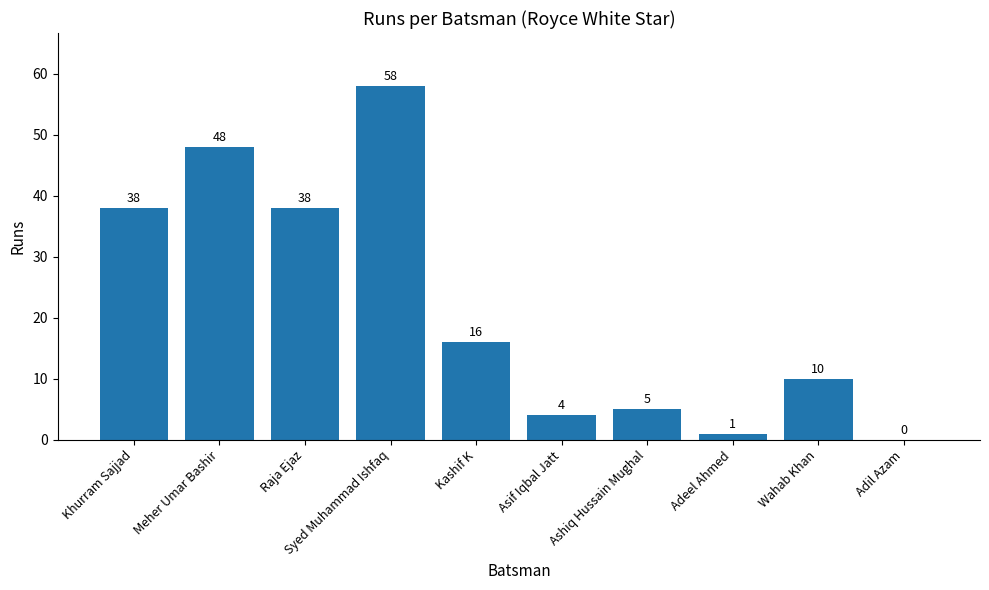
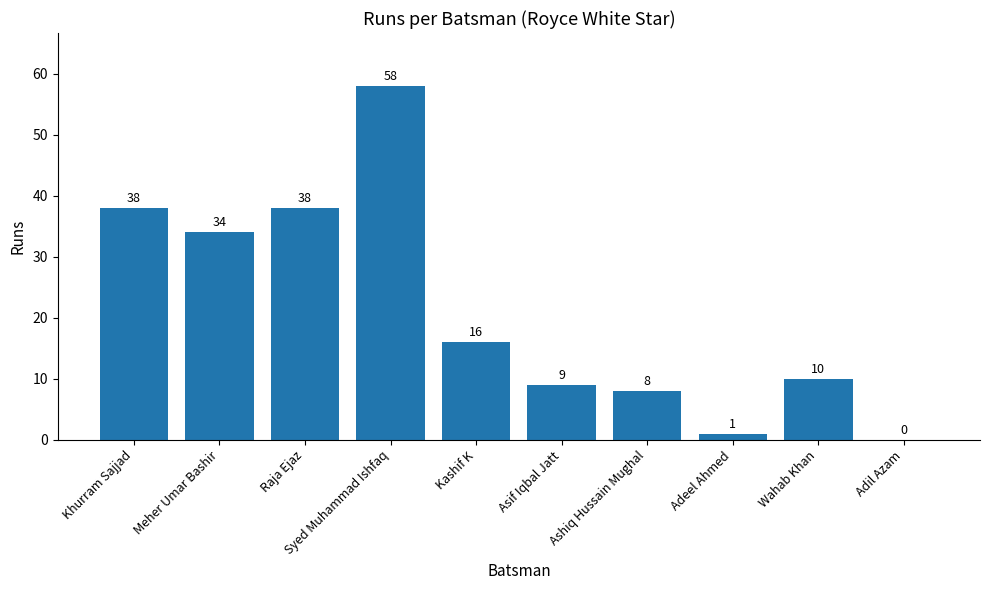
Meher Umar Bashir: 48 -> 34
Asif Iqbal Jatt: 4 -> 9
Ashiq Hussain Mughal: 5 -> 8
